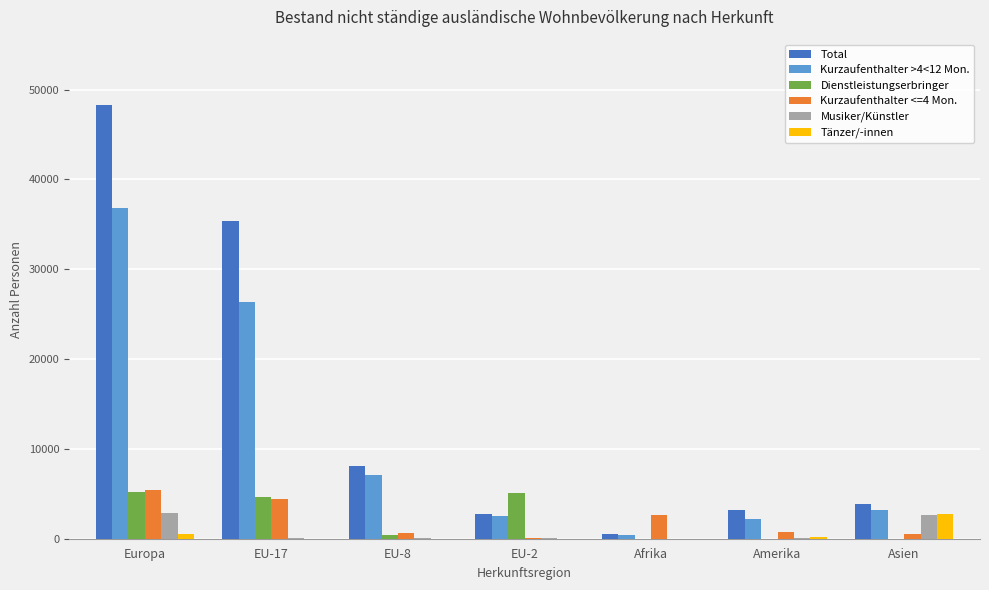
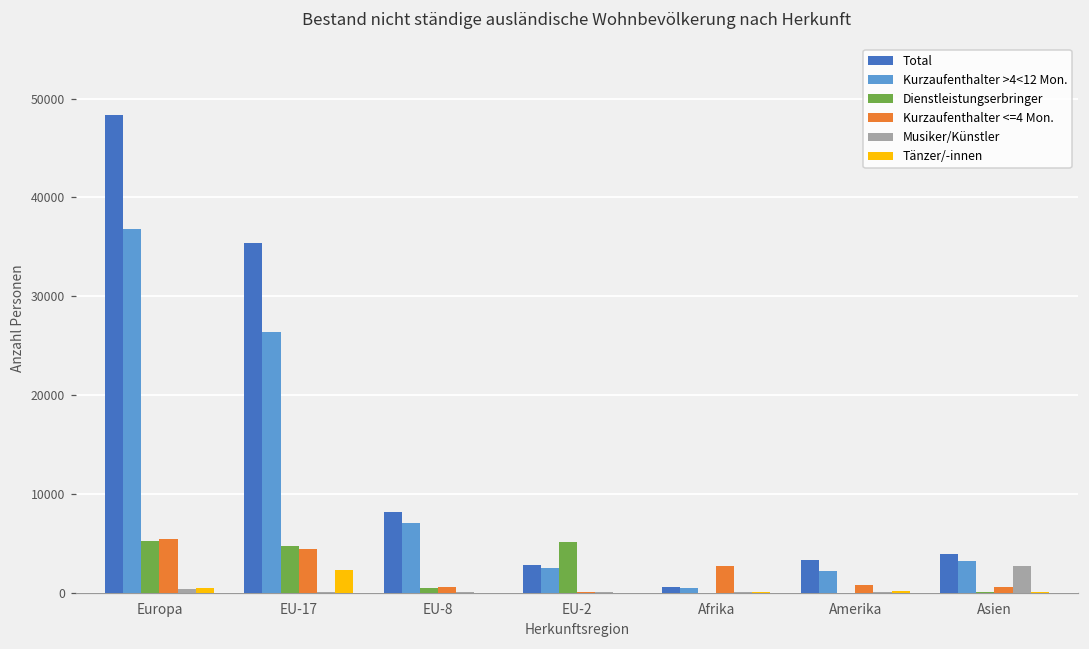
Musiker/Künstler, Europa: 3000 -> 0
Tänzer/-innen, EU-17: 0 -> 2000
Tänzer/-innen, Asien: 3000 -> 0
